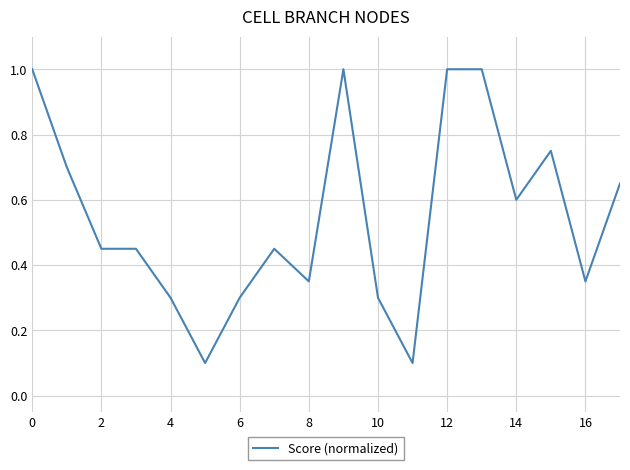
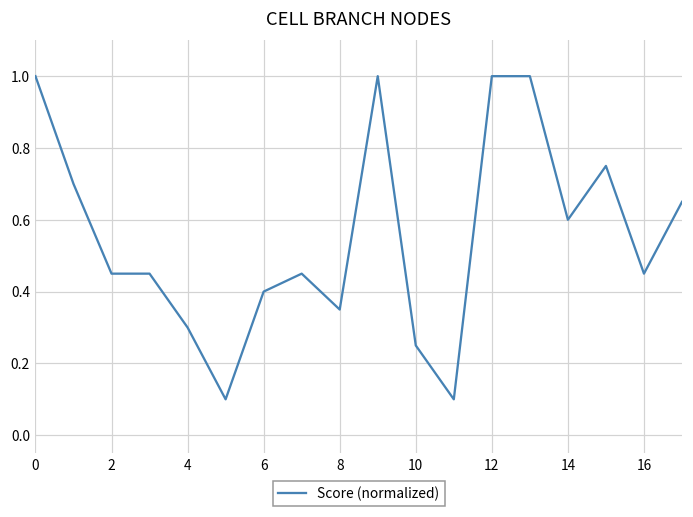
6: 0.30 -> 0.40
10: 0.30 -> 0.25
16: 0.35 -> 0.45
